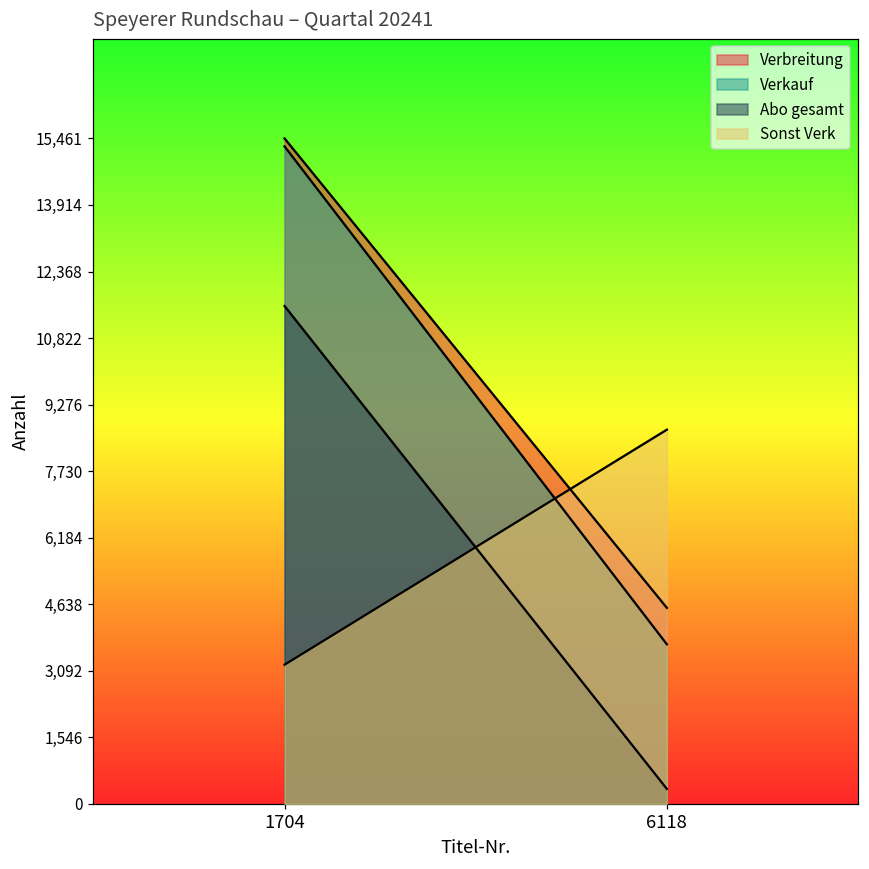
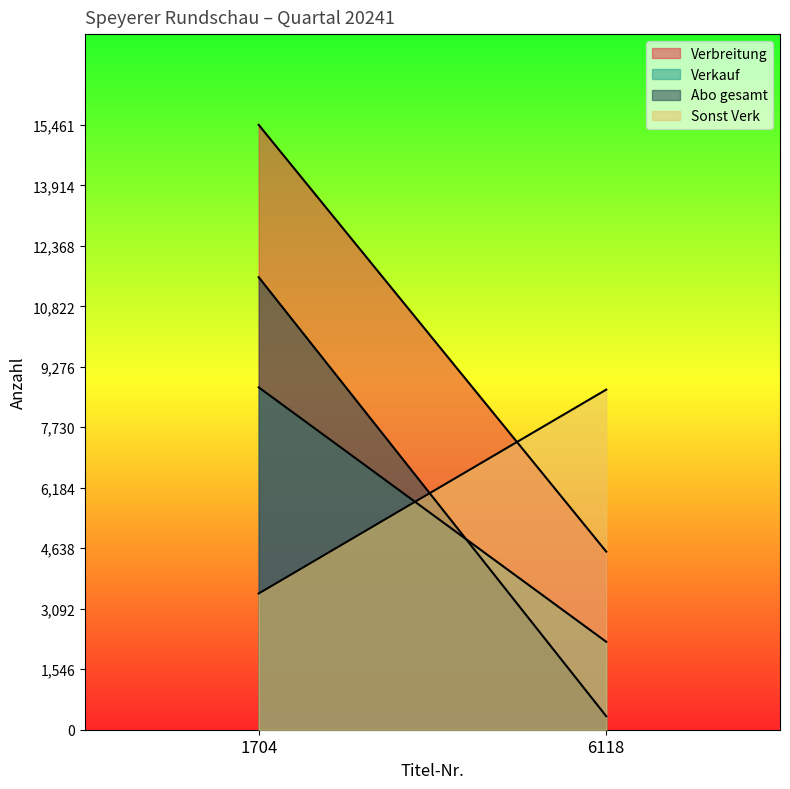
Verkauf, 1704: 15,300 -> 8,800
Sonst Verk, 1704: 3,200 -> 3,500
Verkauf, 6118: 3,700 -> 2,200
